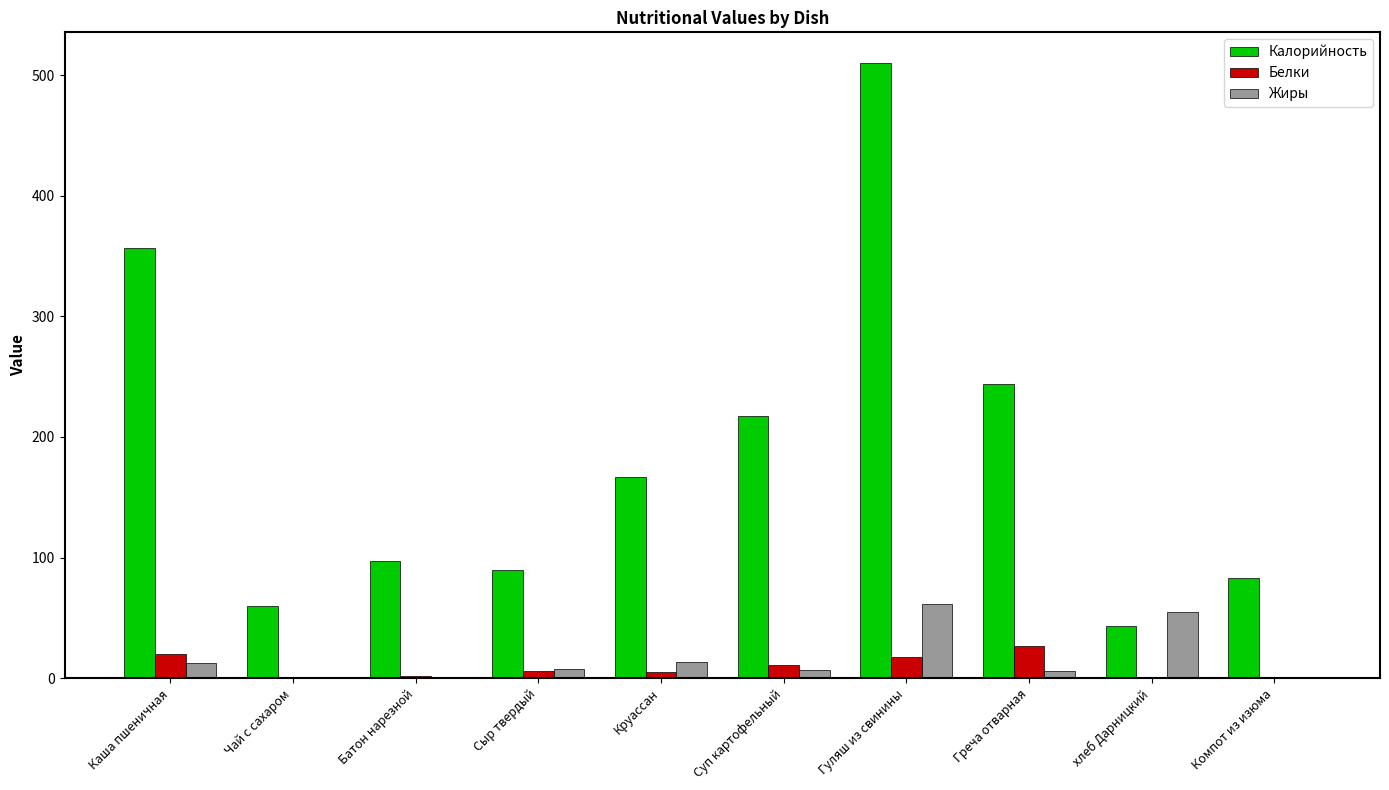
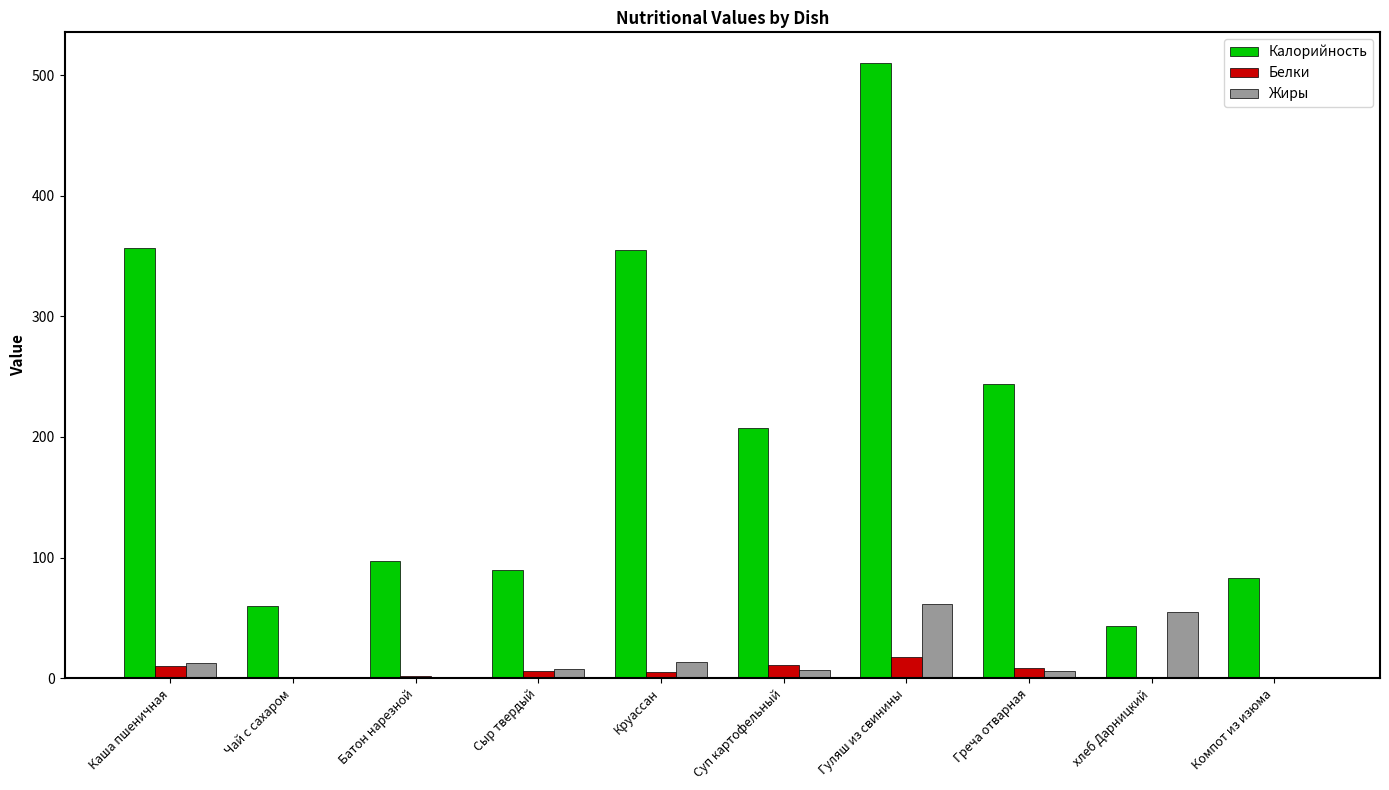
Белки, Каша пшеничная: 20 -> 10
Калорийность, Круассан: 167 -> 355
Калорийность, Суп картофельный: 217 -> 208
Белки, Греча отварная: 26 -> 9
